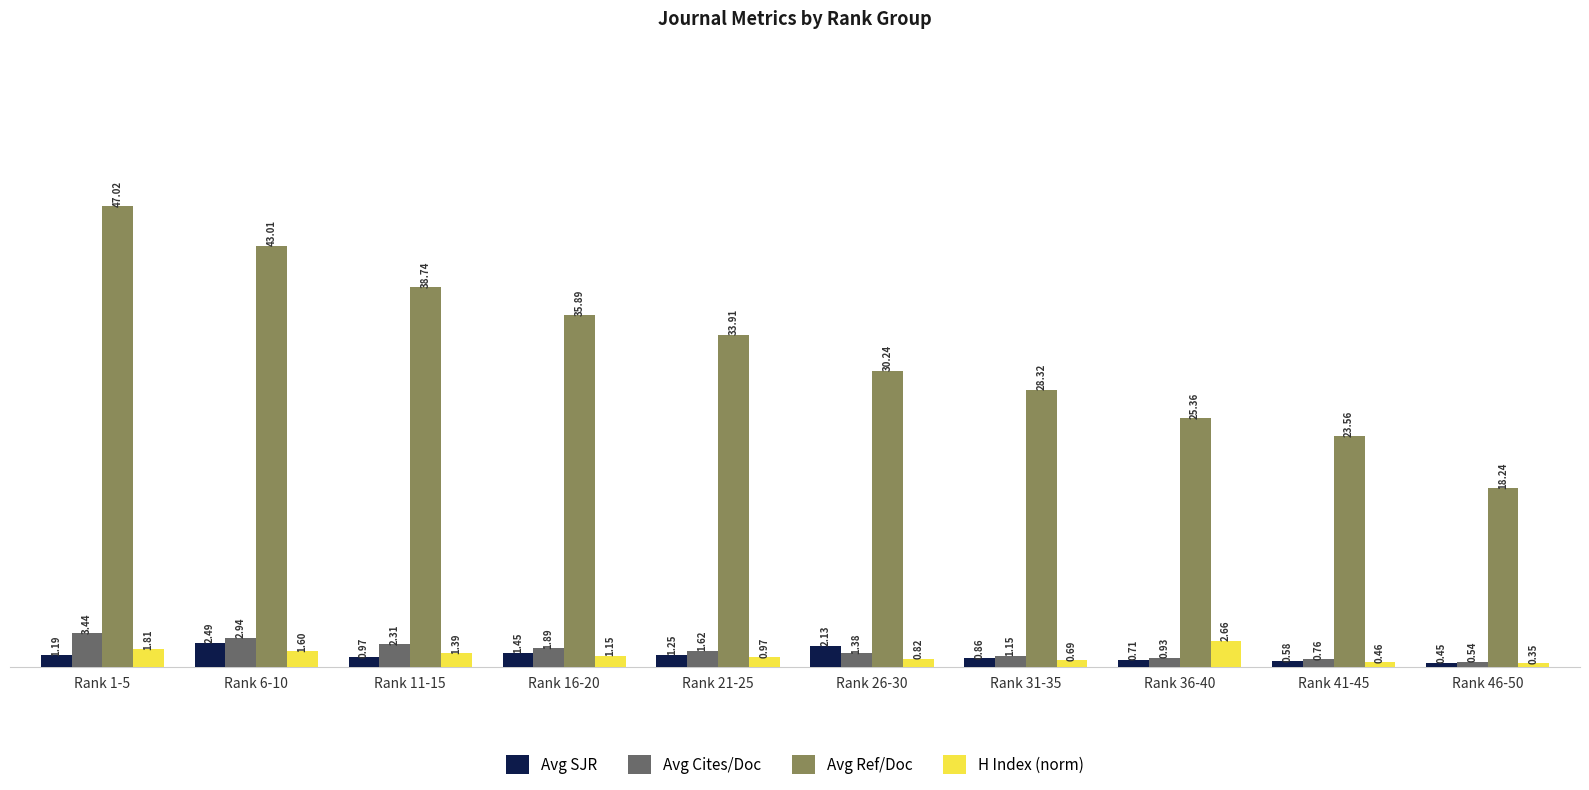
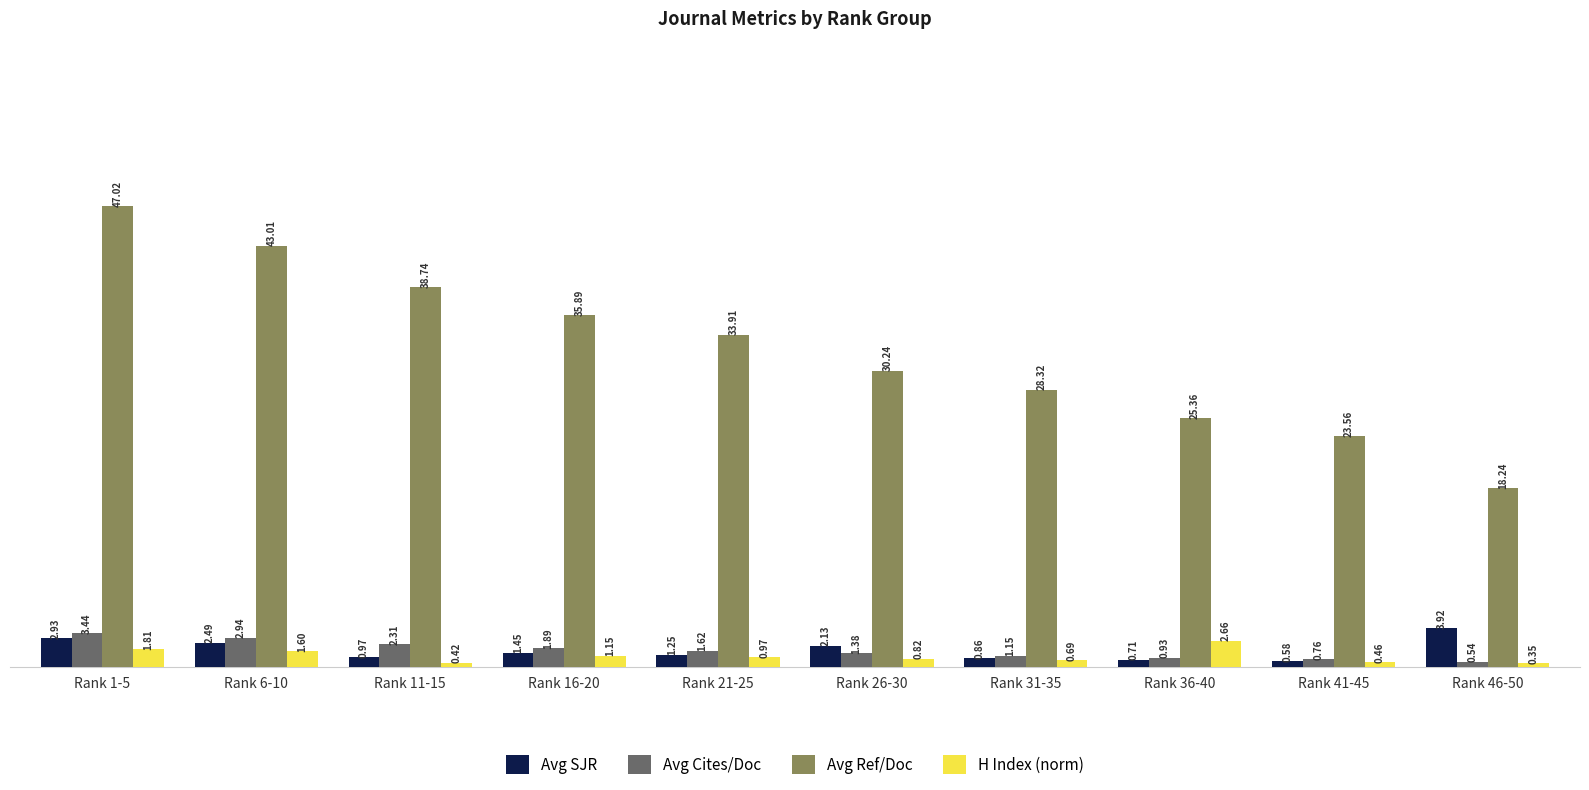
Avg SJR, Rank 1-5: 1.19 -> 2.93
H Index (norm), Rank 11-15: 1.39 -> 0.42
Avg SJR, Rank 46-50: 0.45 -> 3.92
